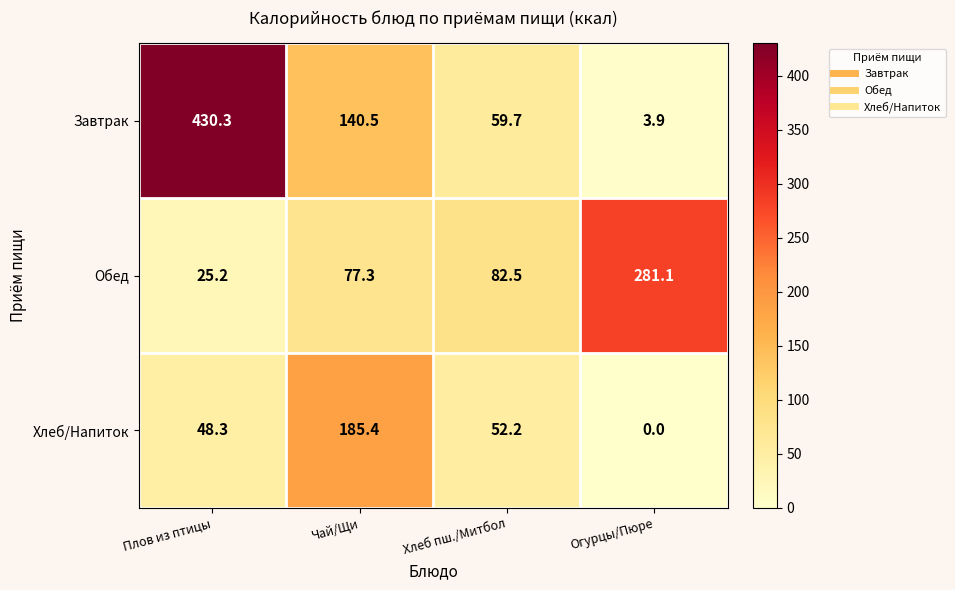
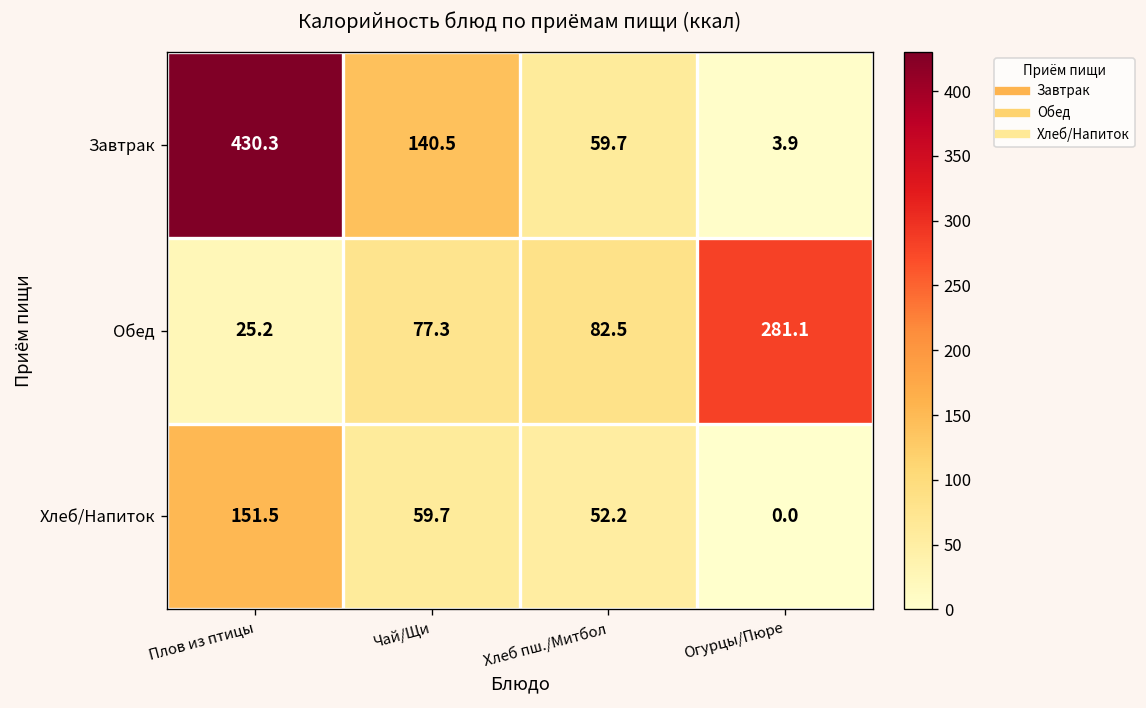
Хлеб/Напиток, Плов из птицы: 48.3 -> 151.5
Хлеб/Напиток, Чай/Щи: 185.4 -> 59.7
